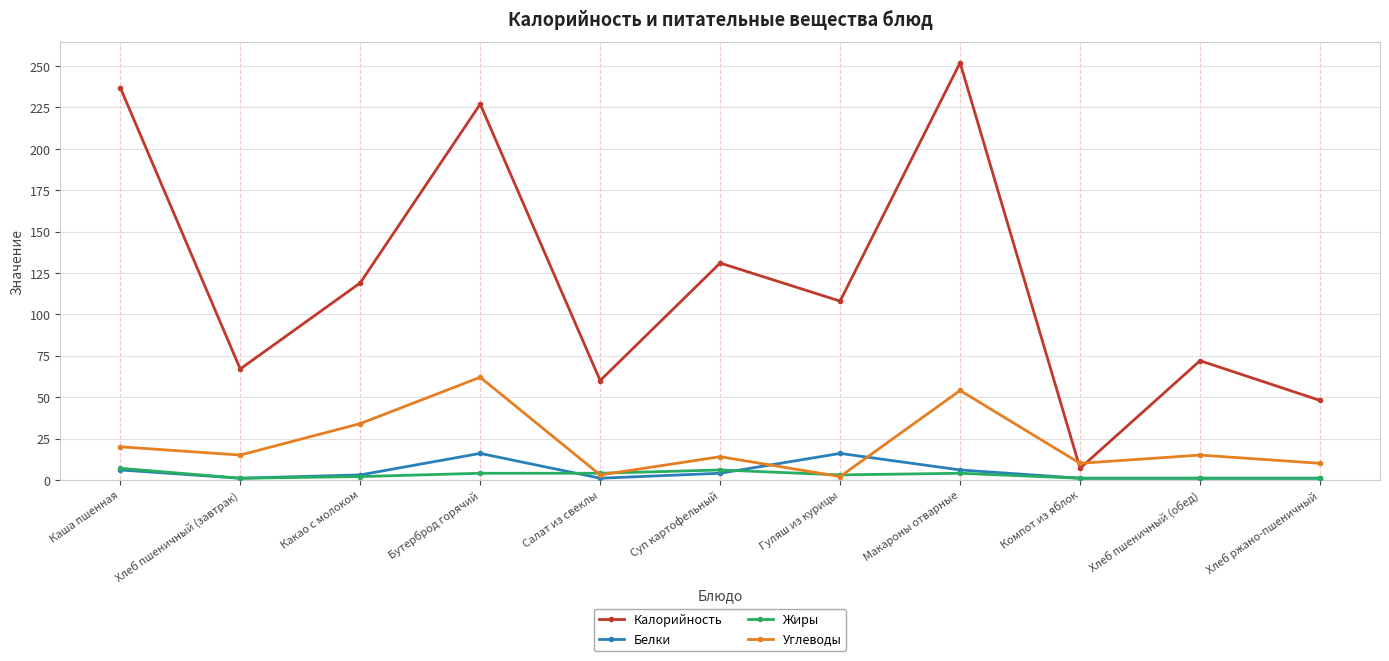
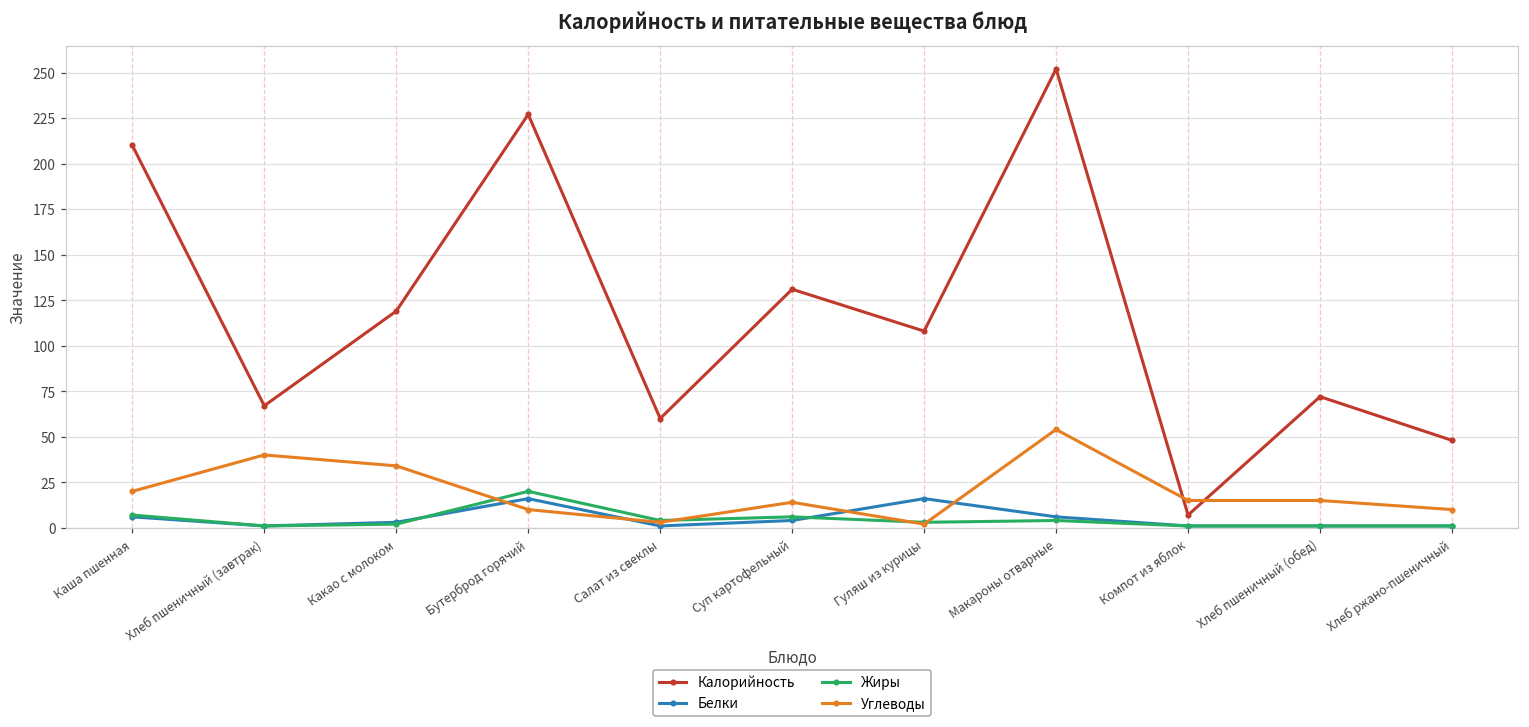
Калорийность, Каша пшенная: 237 -> 210
Углеводы, Хлеб пшеничный (завтрак): 15 -> 40
Жиры, Бутерброд горячий: 4 -> 20
Углеводы, Бутерброд горячий: 62 -> 10
Углеводы, Компот из яблок: 10 -> 15
